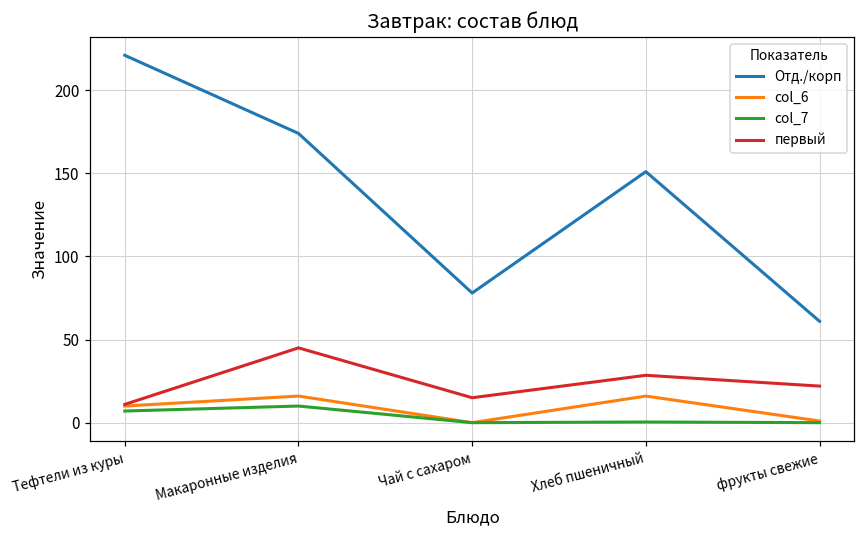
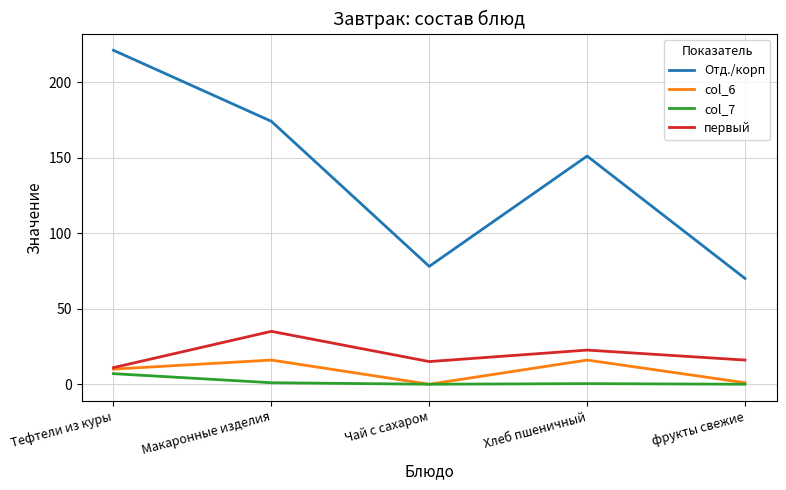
col_7, Макаронные изделия: 10 -> 1
первый, Макаронные изделия: 45 -> 35
первый, Хлеб пшеничный: 29 -> 23
Отд./корп, фрукты свежие: 61 -> 70
первый, фрукты свежие: 22 -> 16
